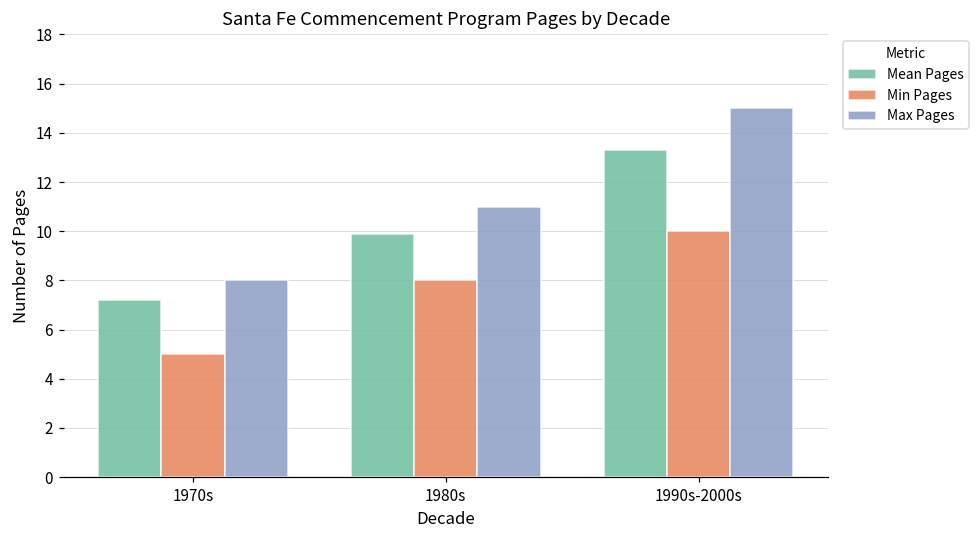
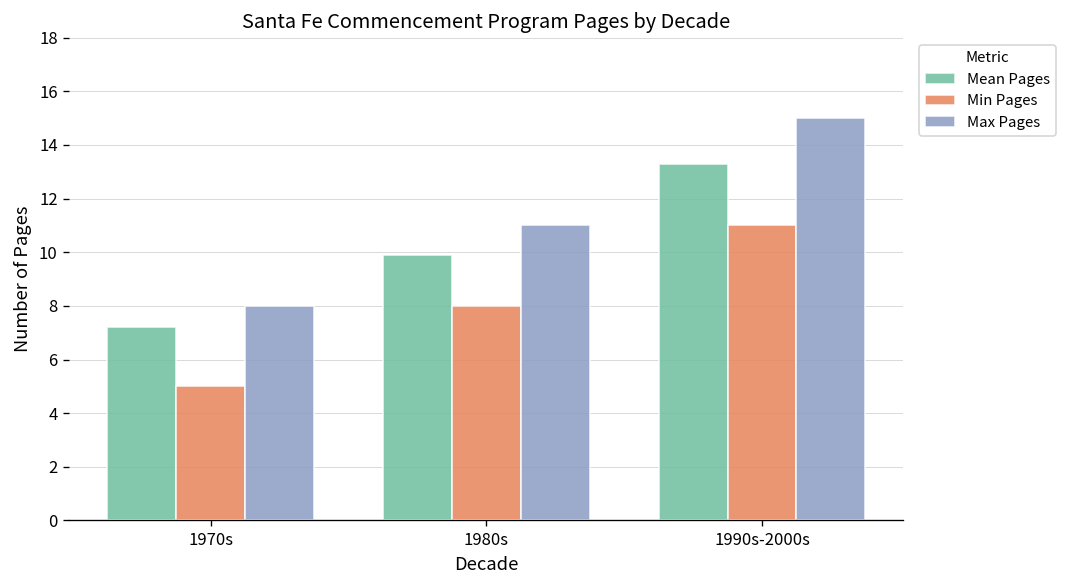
Min Pages, 1990s-2000s: 10 -> 11
